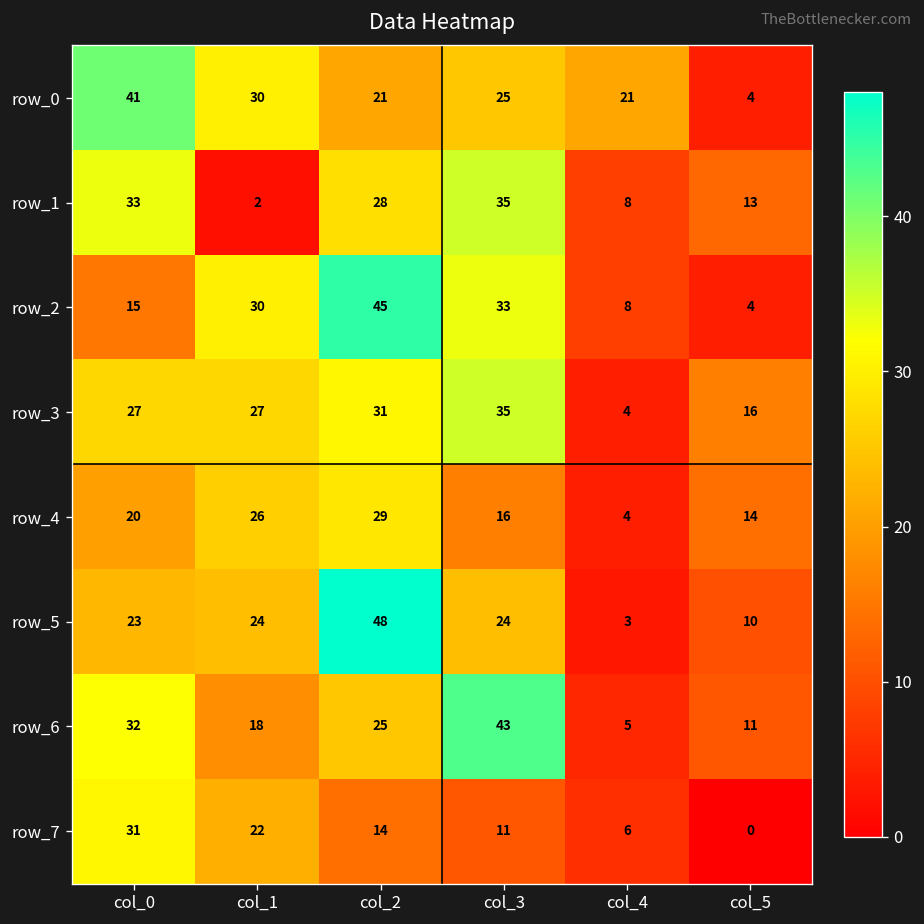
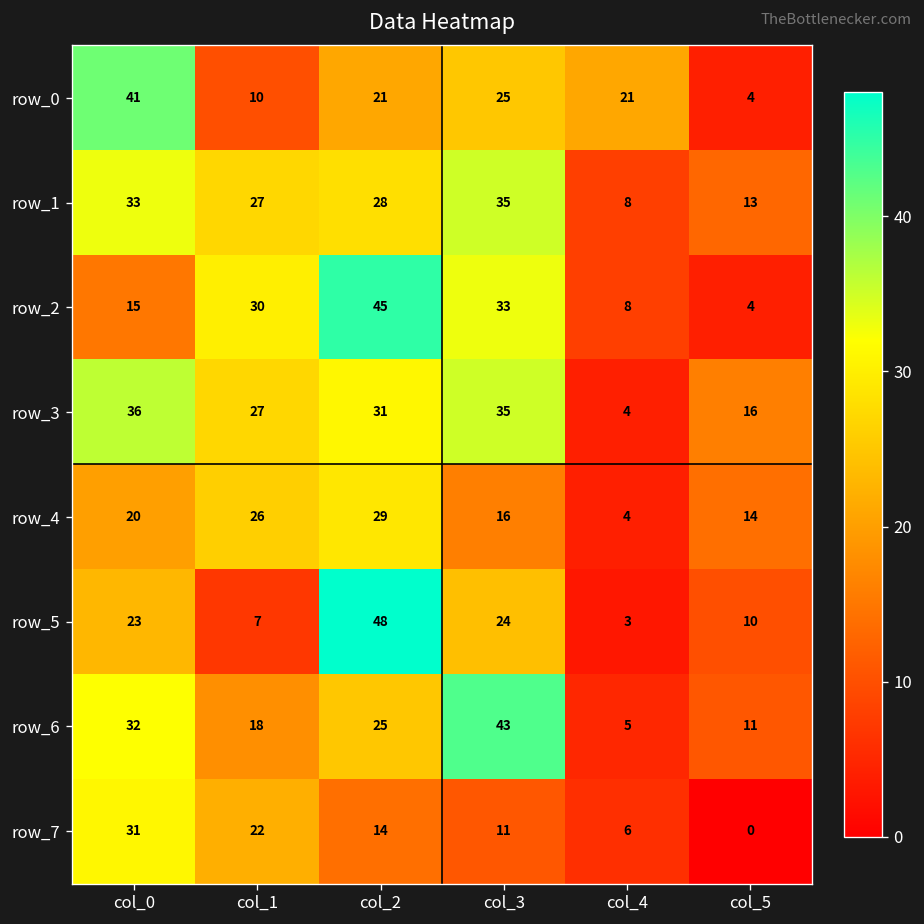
row_0, col_1: 30 -> 10
row_1, col_1: 2 -> 27
row_3, col_0: 27 -> 36
row_5, col_1: 24 -> 7
